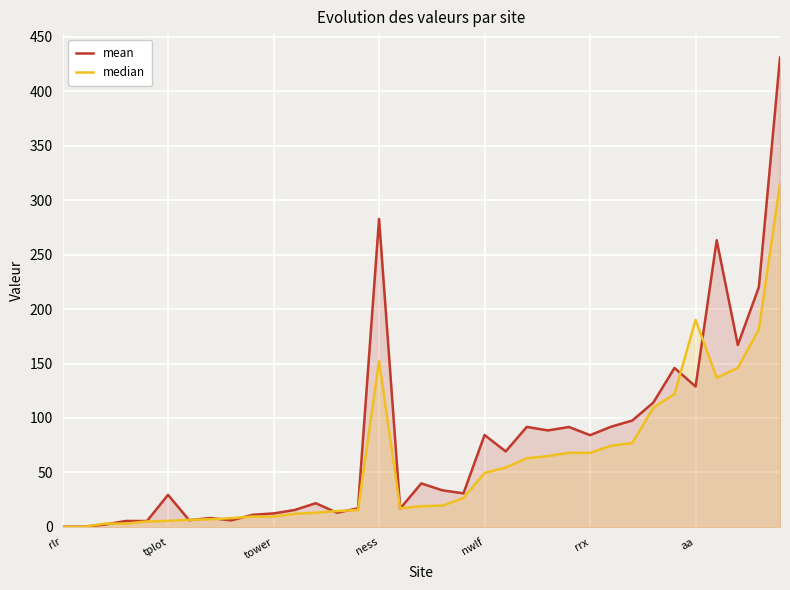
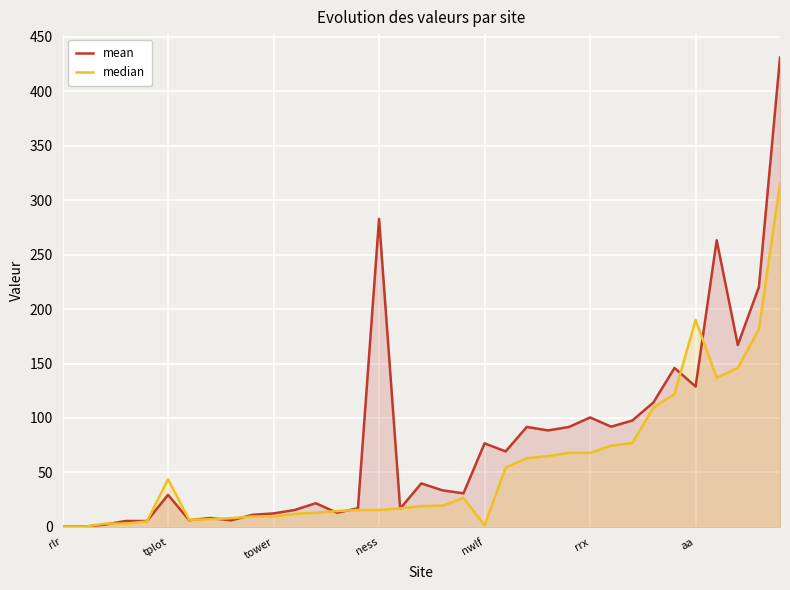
median, tplot: 6 -> 44
median, ness: 152 -> 16
mean, nwlf: 84 -> 77
median, nwlf: 50 -> 2
mean, rrx: 84 -> 101
